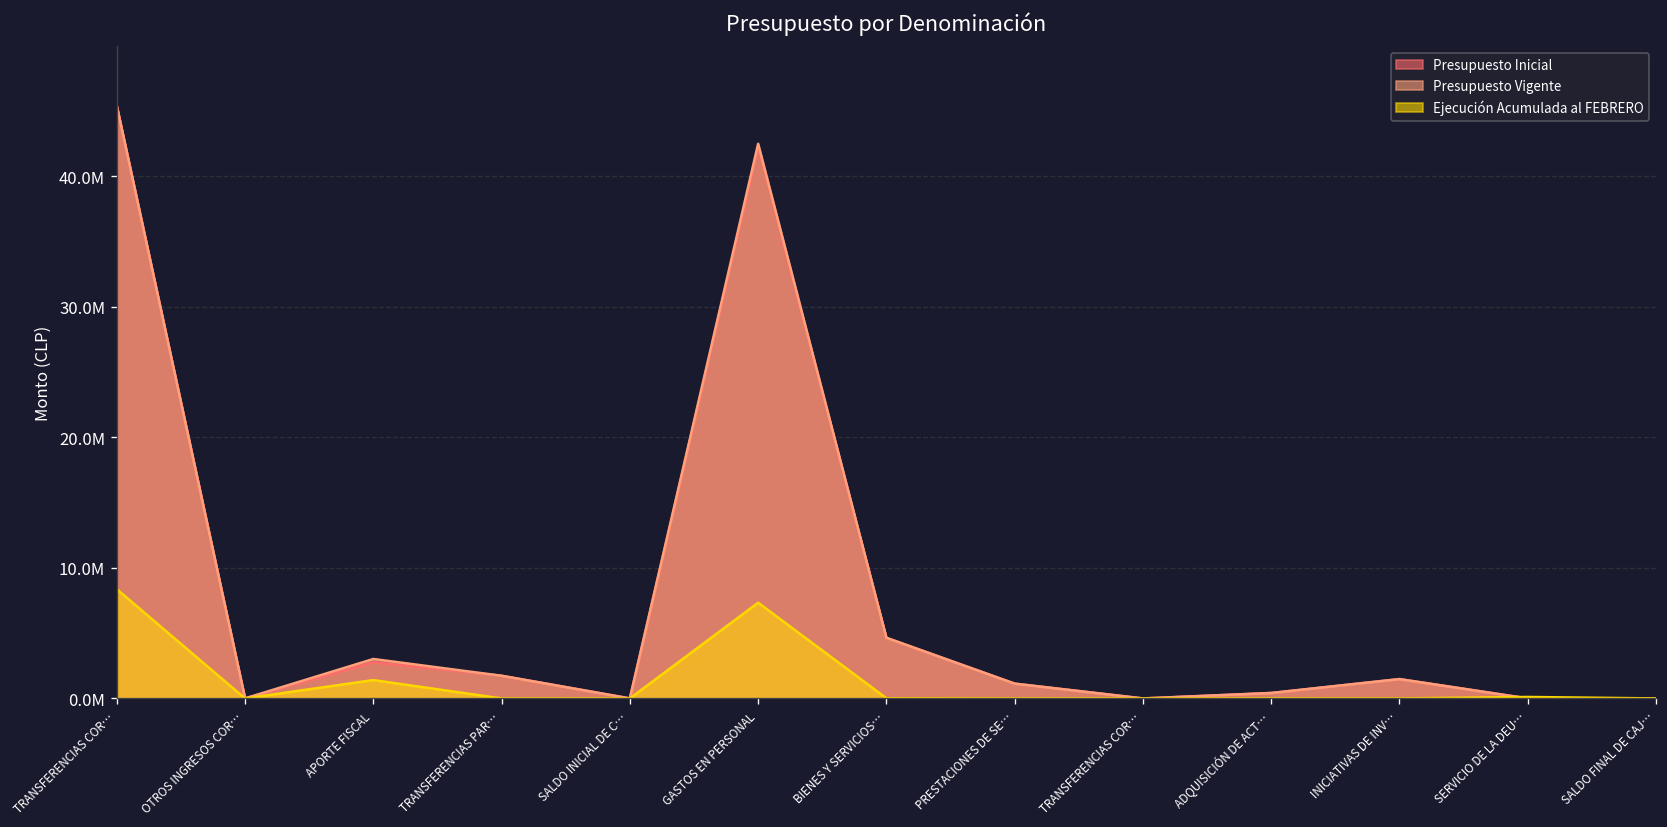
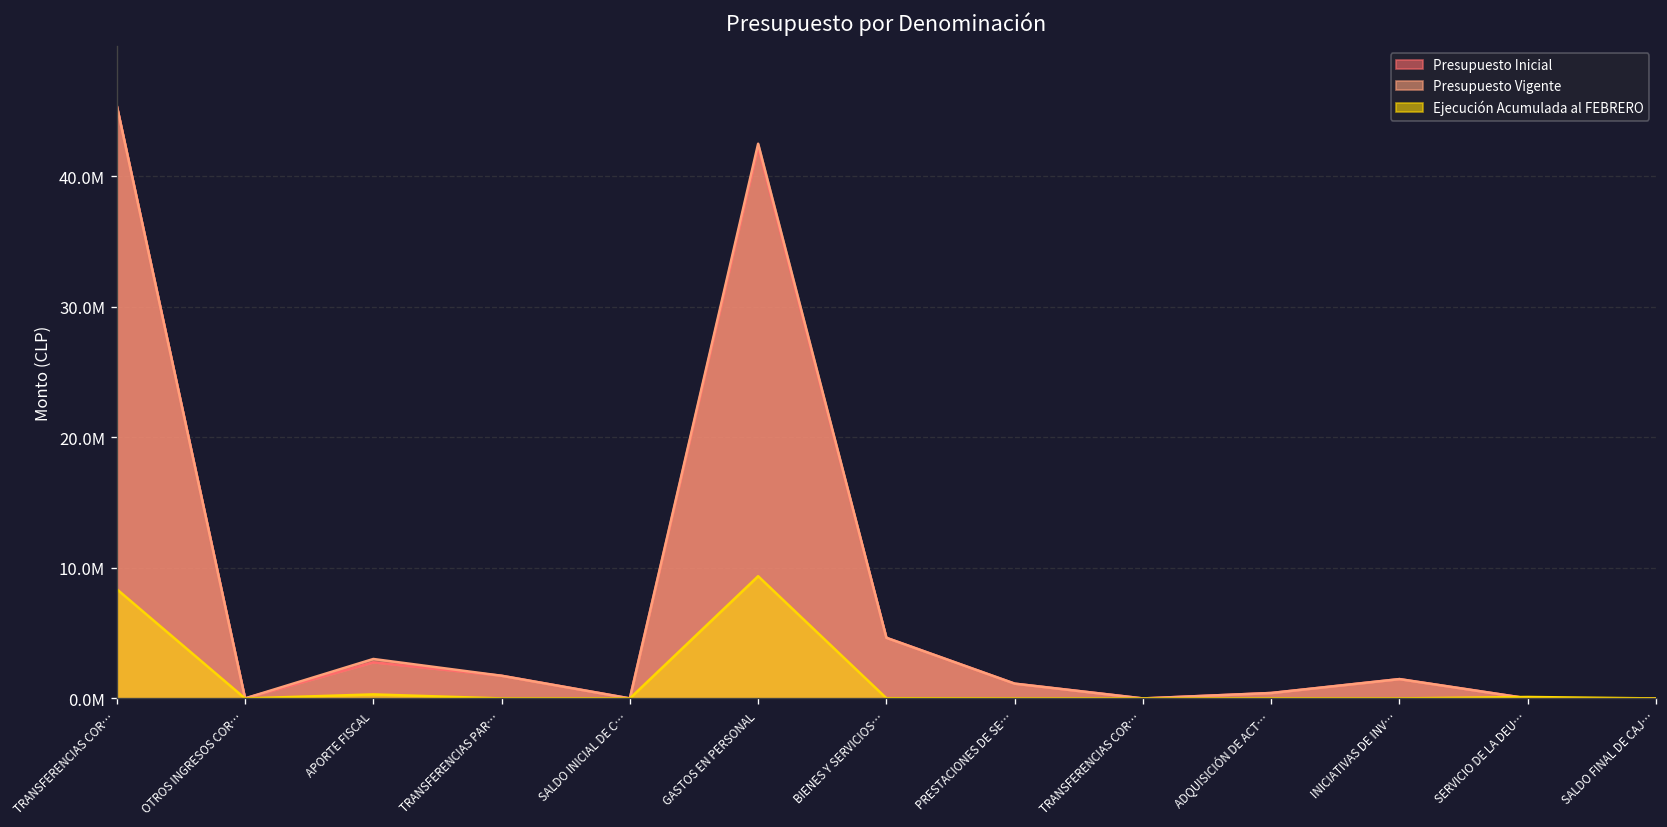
Ejecución Acumulada al FEBRERO, APORTE FISCAL: 1400000 -> 300000
Ejecución Acumulada al FEBRERO, GASTOS EN PERSONAL: 7300000 -> 9400000
